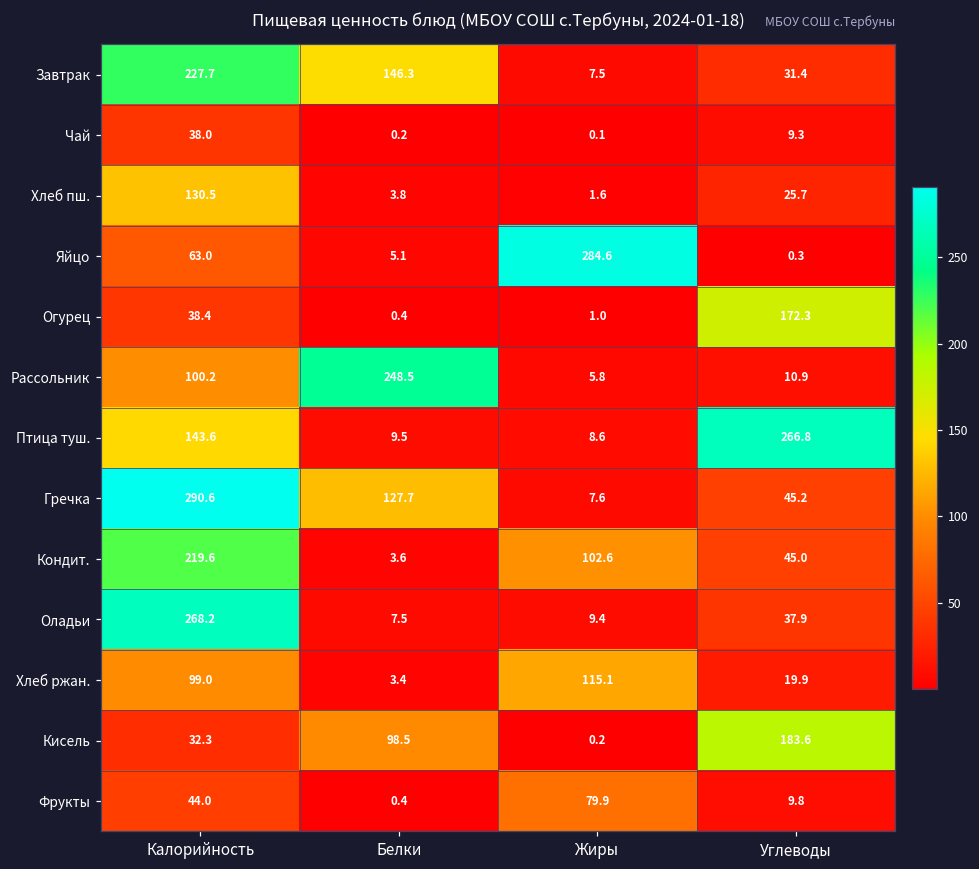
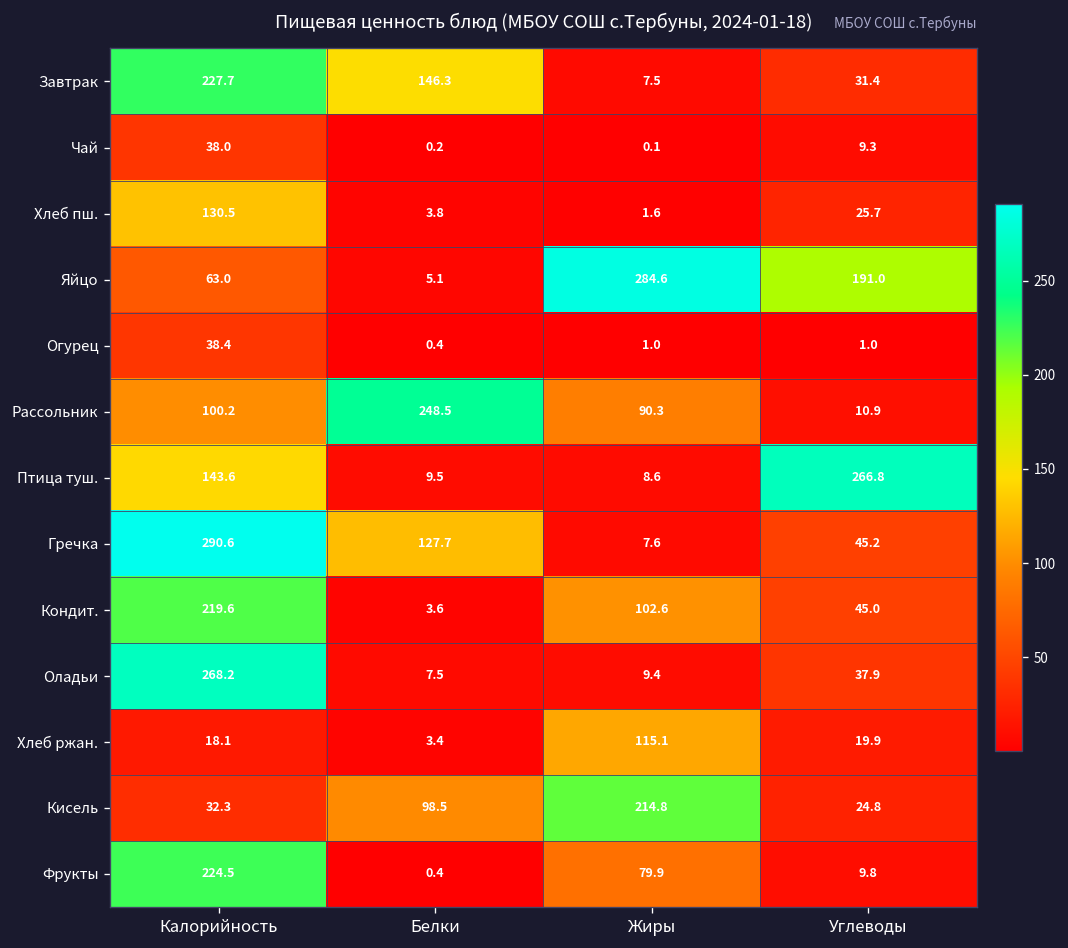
Яйцо, Углеводы: 0.3 -> 191.0
Огурец, Углеводы: 172.3 -> 1.0
Рассольник, Жиры: 5.8 -> 90.3
Хлеб ржан., Калорийность: 99.0 -> 18.1
Кисель, Жиры: 0.2 -> 214.8
Кисель, Углеводы: 183.6 -> 24.8
Фрукты, Калорийность: 44.0 -> 224.5
